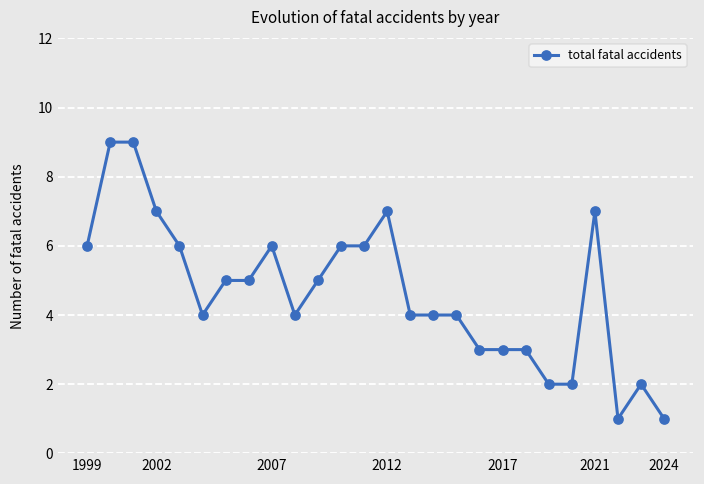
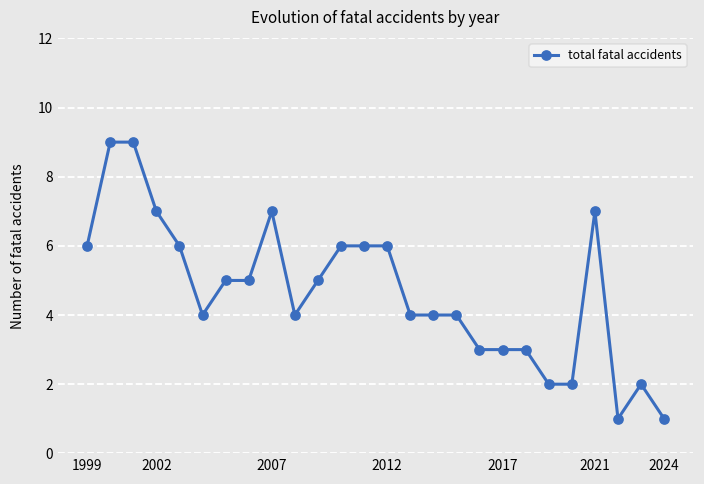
2007: 6 -> 7
2012: 7 -> 6
